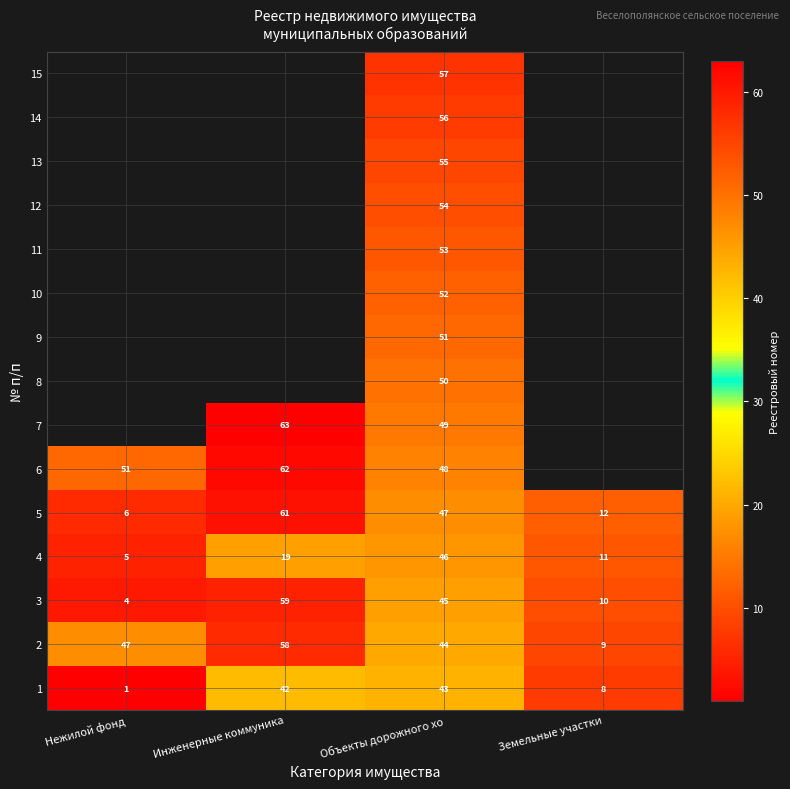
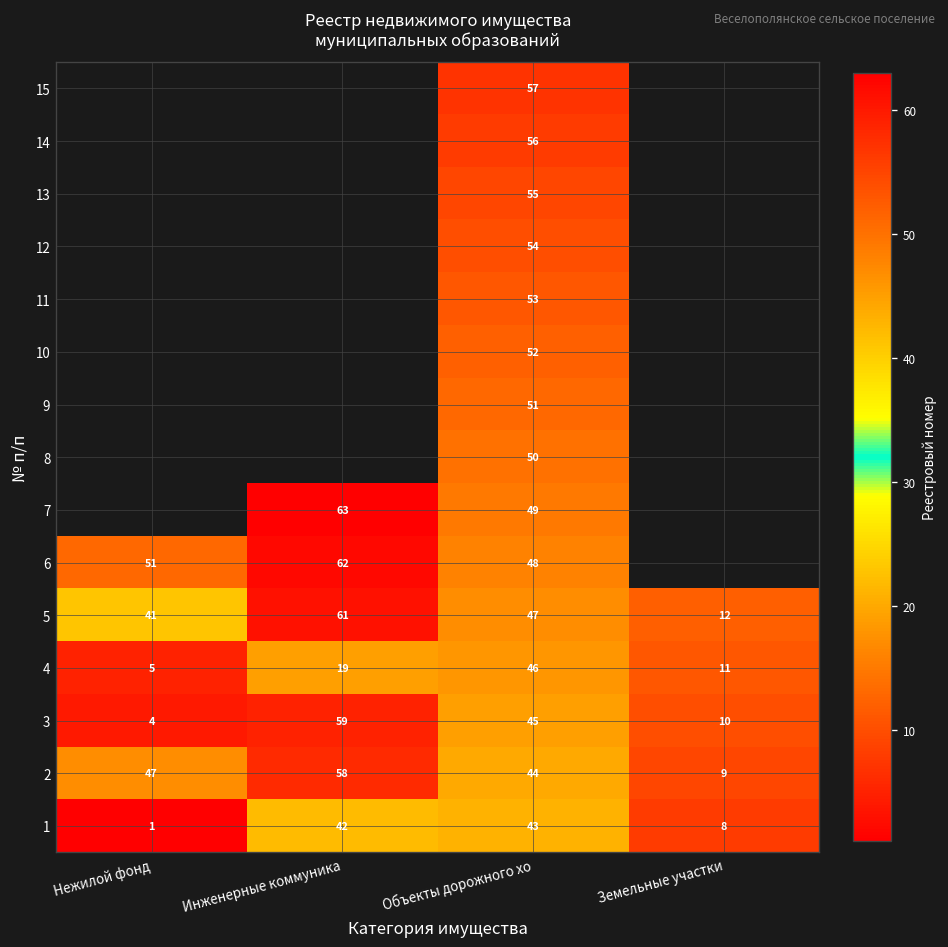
5, Нежилой фонд: 6 -> 41
